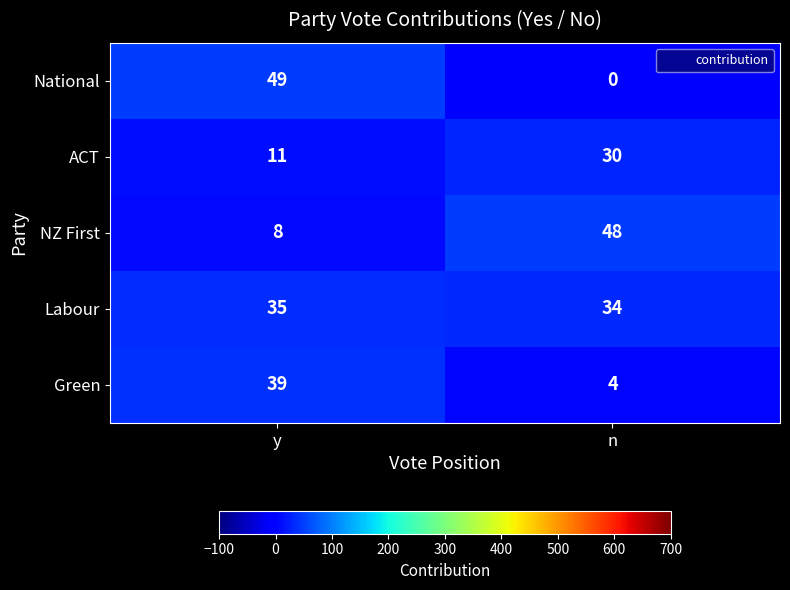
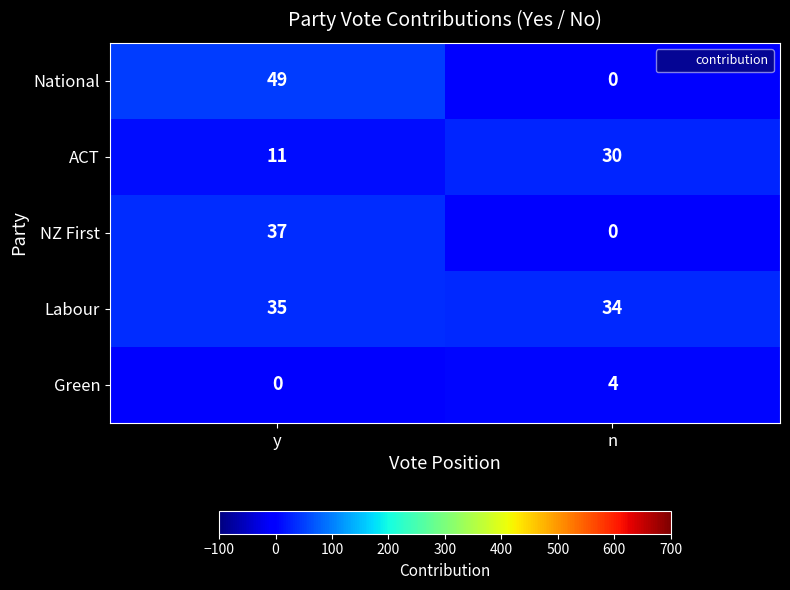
NZ First, y: 8 -> 37
NZ First, n: 48 -> 0
Green, y: 39 -> 0
